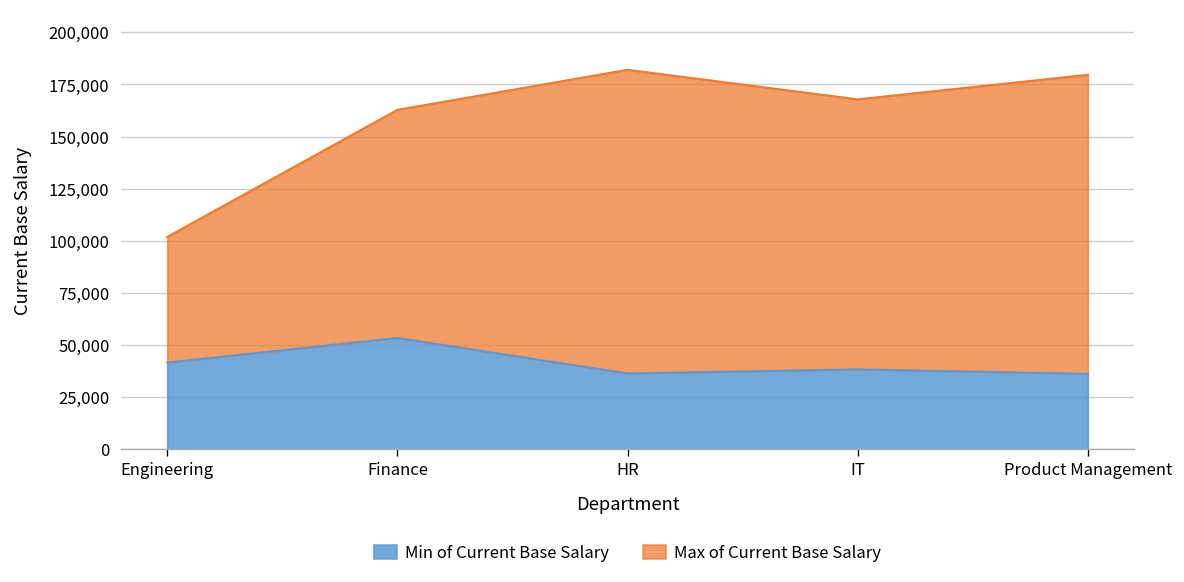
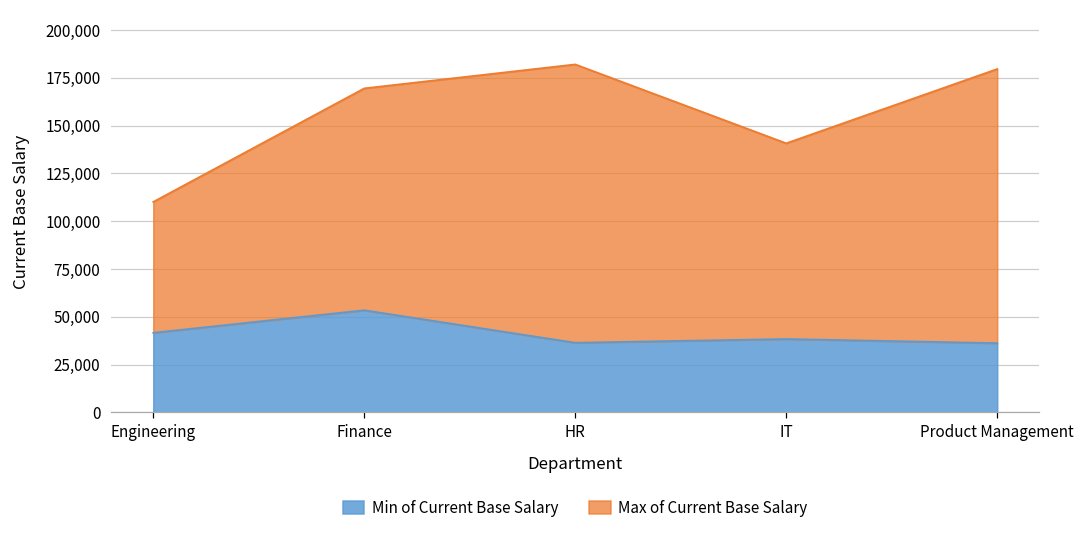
Max of Current Base Salary, Engineering: 102,000 -> 110,000
Max of Current Base Salary, Finance: 163,000 -> 170,000
Max of Current Base Salary, IT: 168,000 -> 141,000
